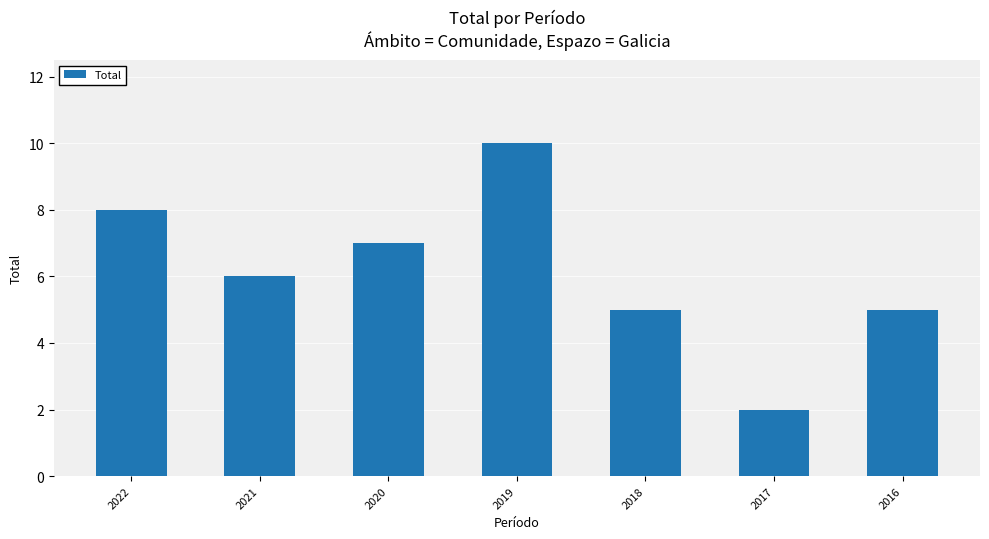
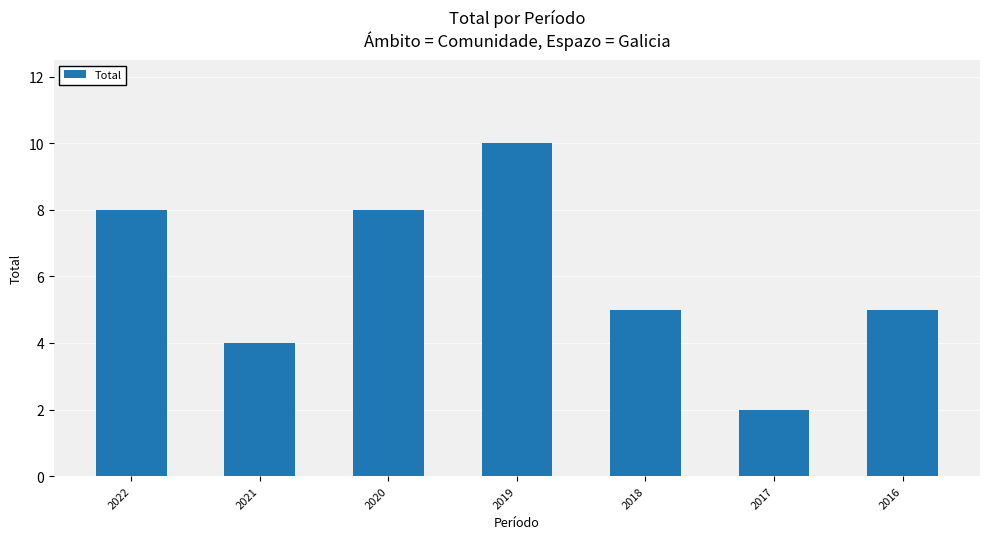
2021: 6 -> 4
2020: 7 -> 8
